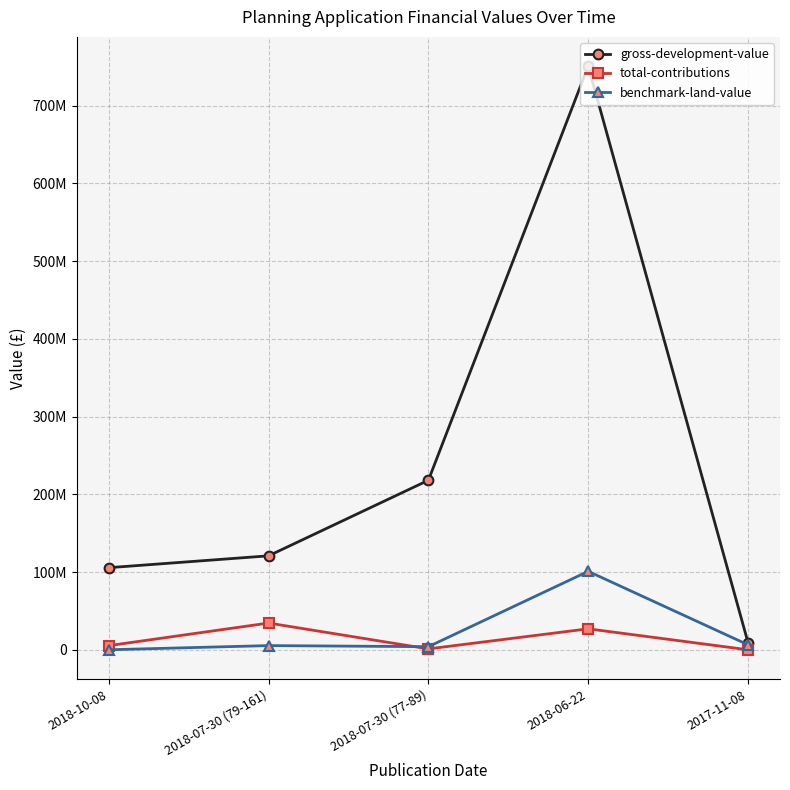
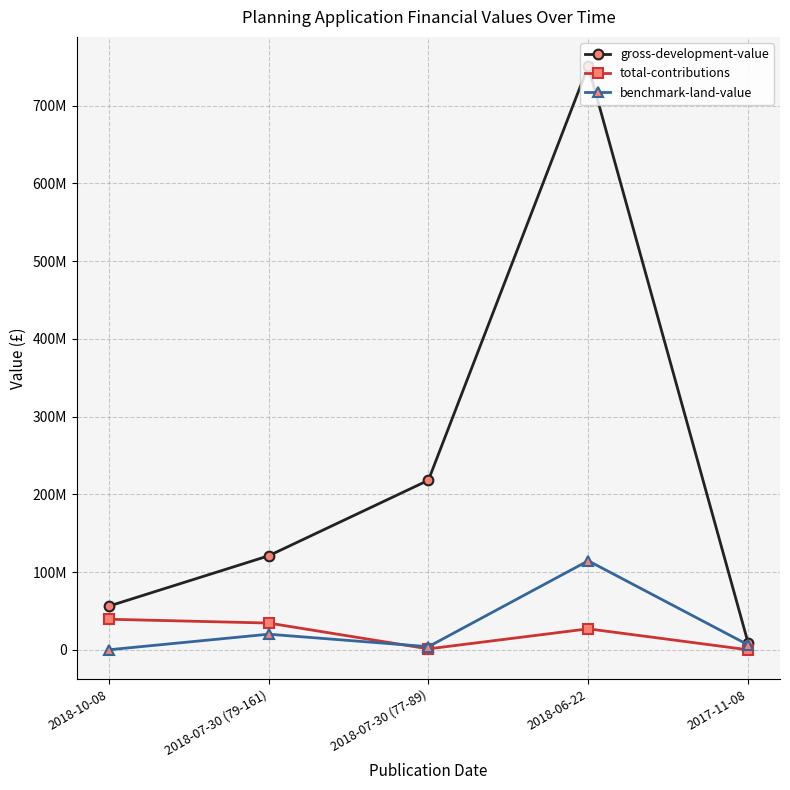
gross-development-value, 2018-10-08: 110000000 -> 60000000
total-contributions, 2018-10-08: 10000000 -> 40000000
benchmark-land-value, 2018-07-30 (79-161): 10000000 -> 20000000
benchmark-land-value, 2018-06-22: 100000000 -> 110000000
